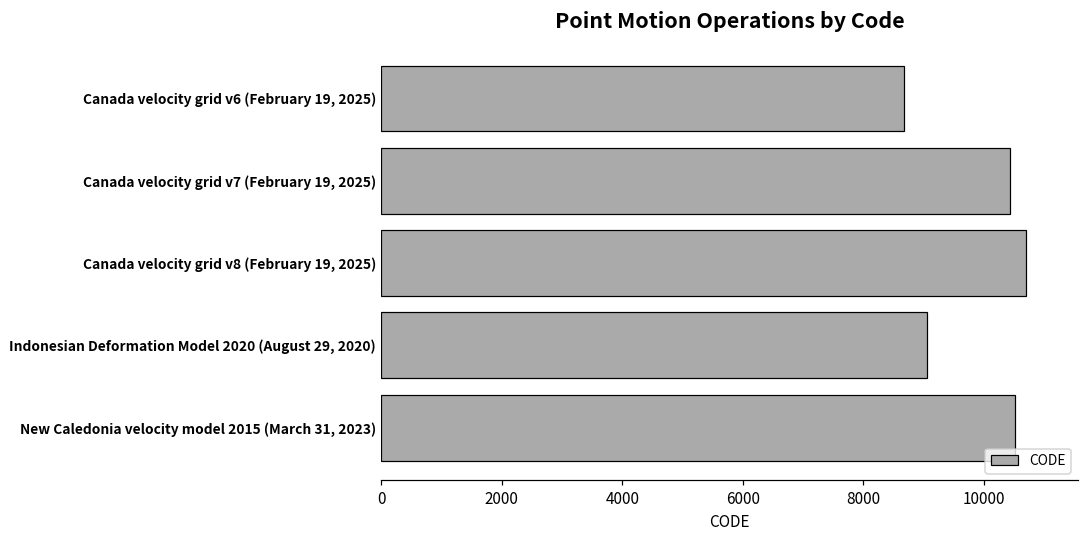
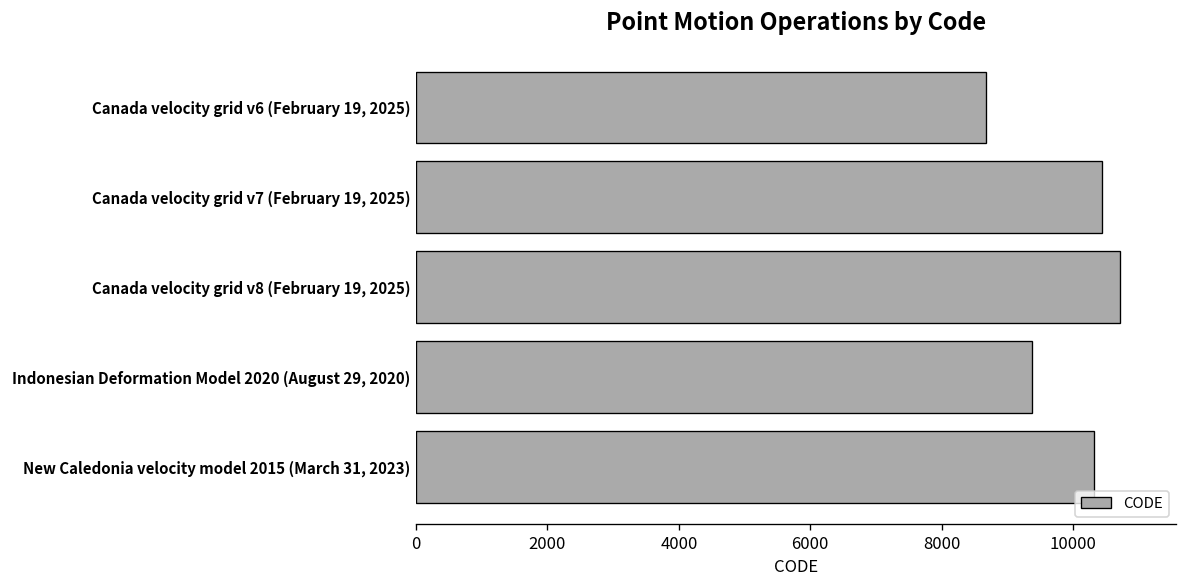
Indonesian Deformation Model 2020 (August 29, 2020): 9100 -> 9400
New Caledonia velocity model 2015 (March 31, 2023): 10500 -> 10300
